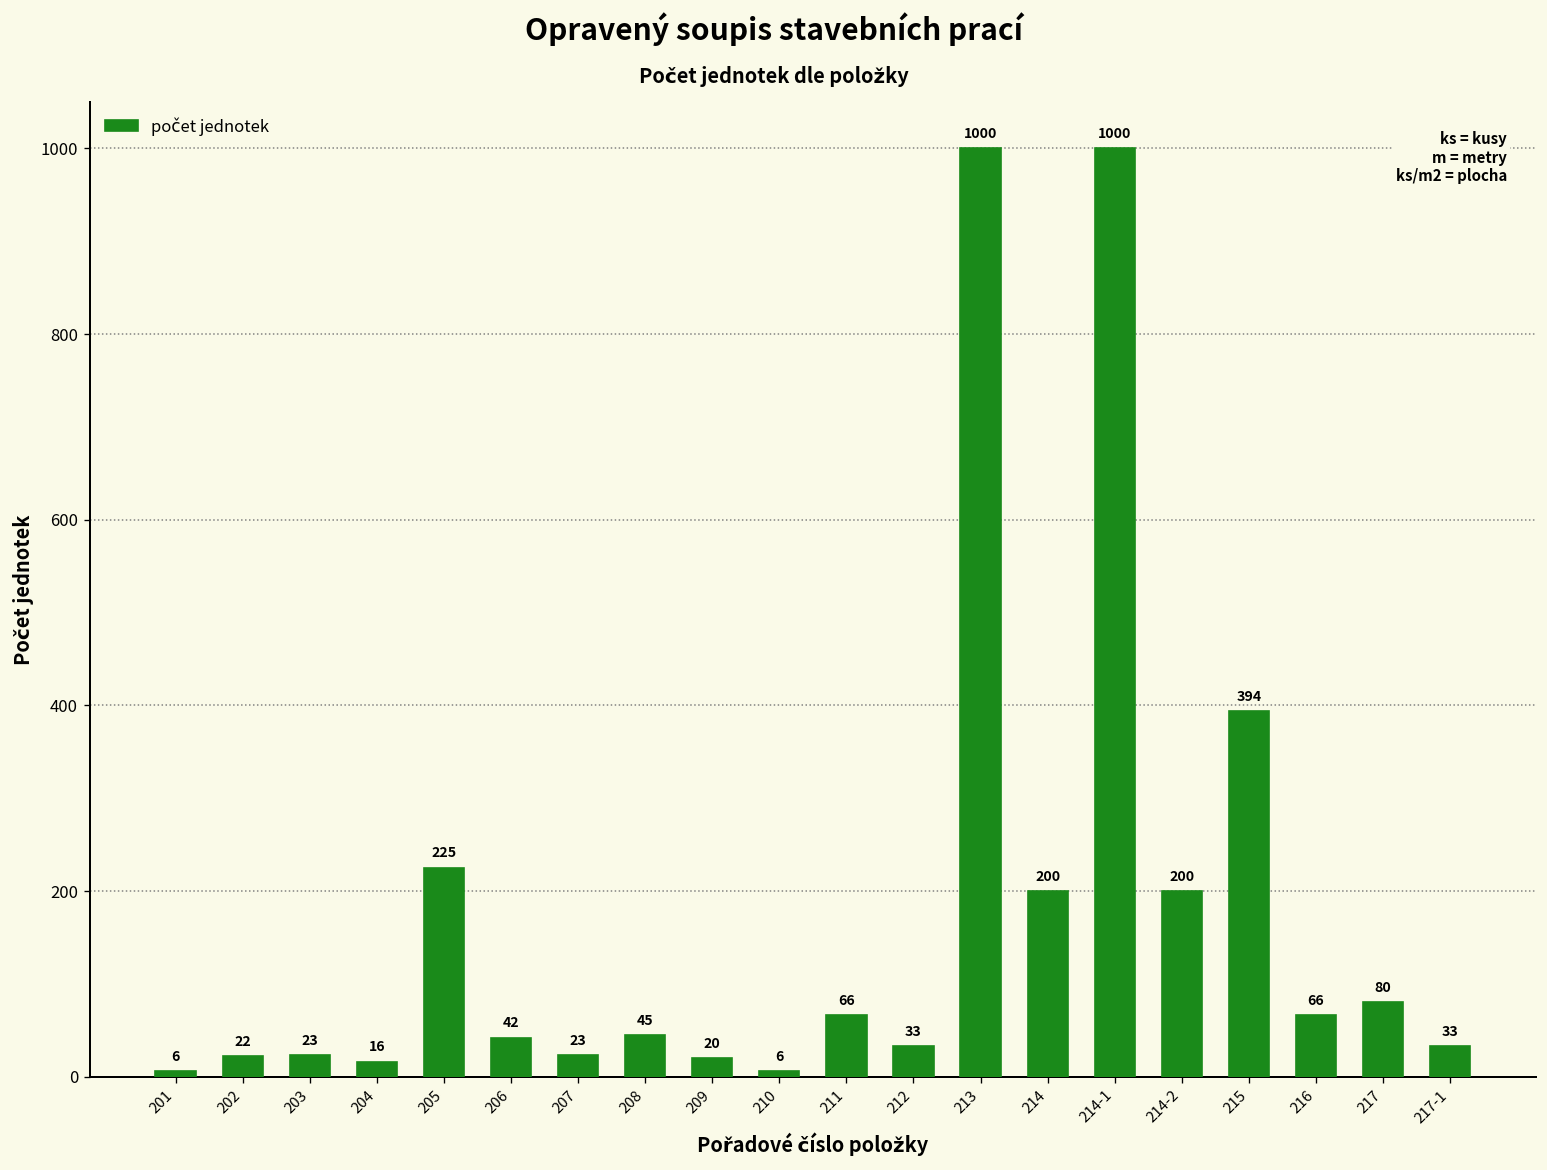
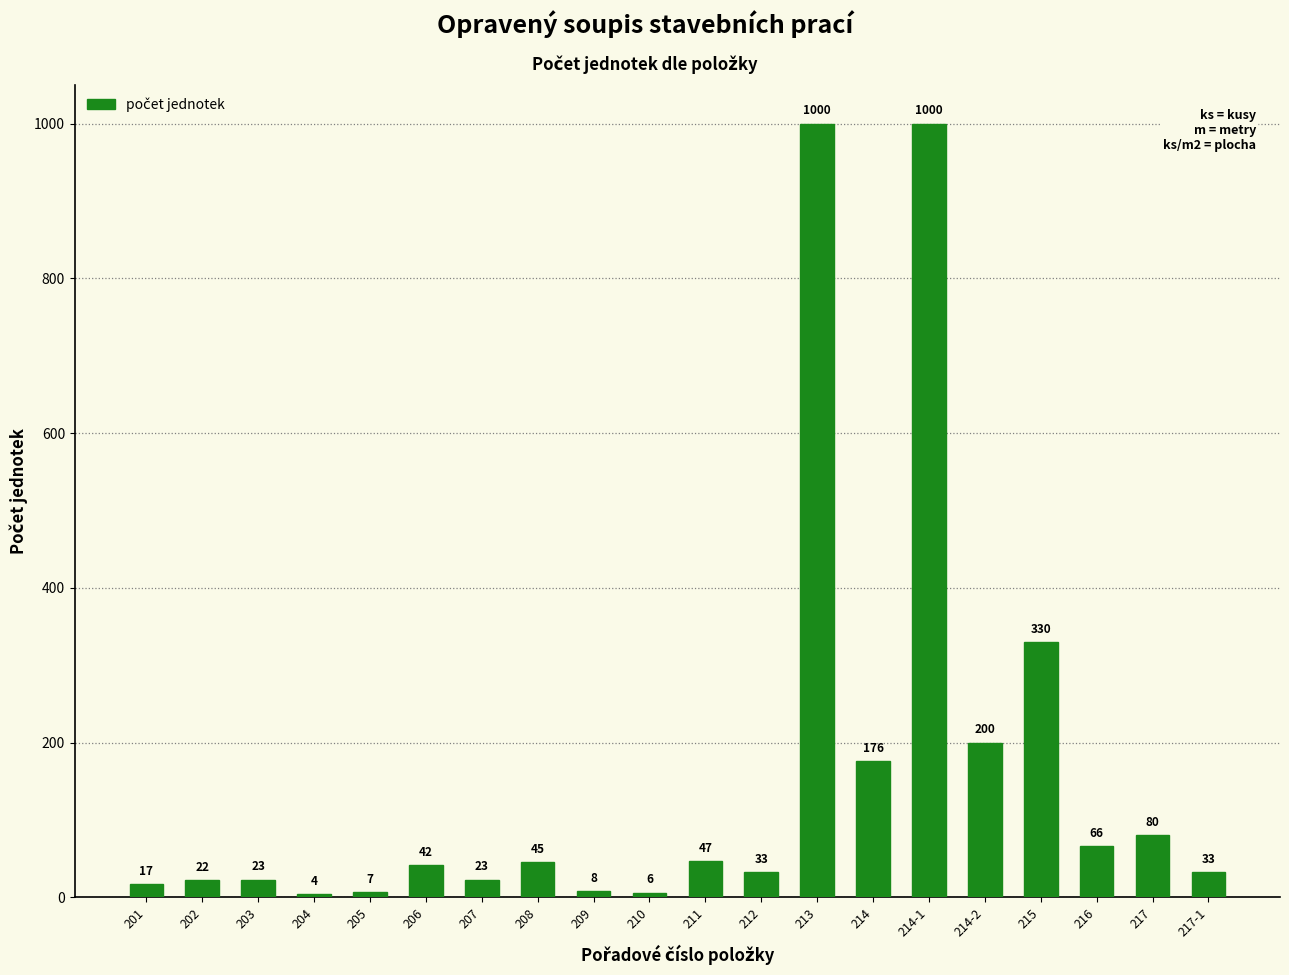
201: 6 -> 17
204: 16 -> 4
205: 225 -> 7
209: 20 -> 8
211: 66 -> 47
214: 200 -> 176
215: 394 -> 330
